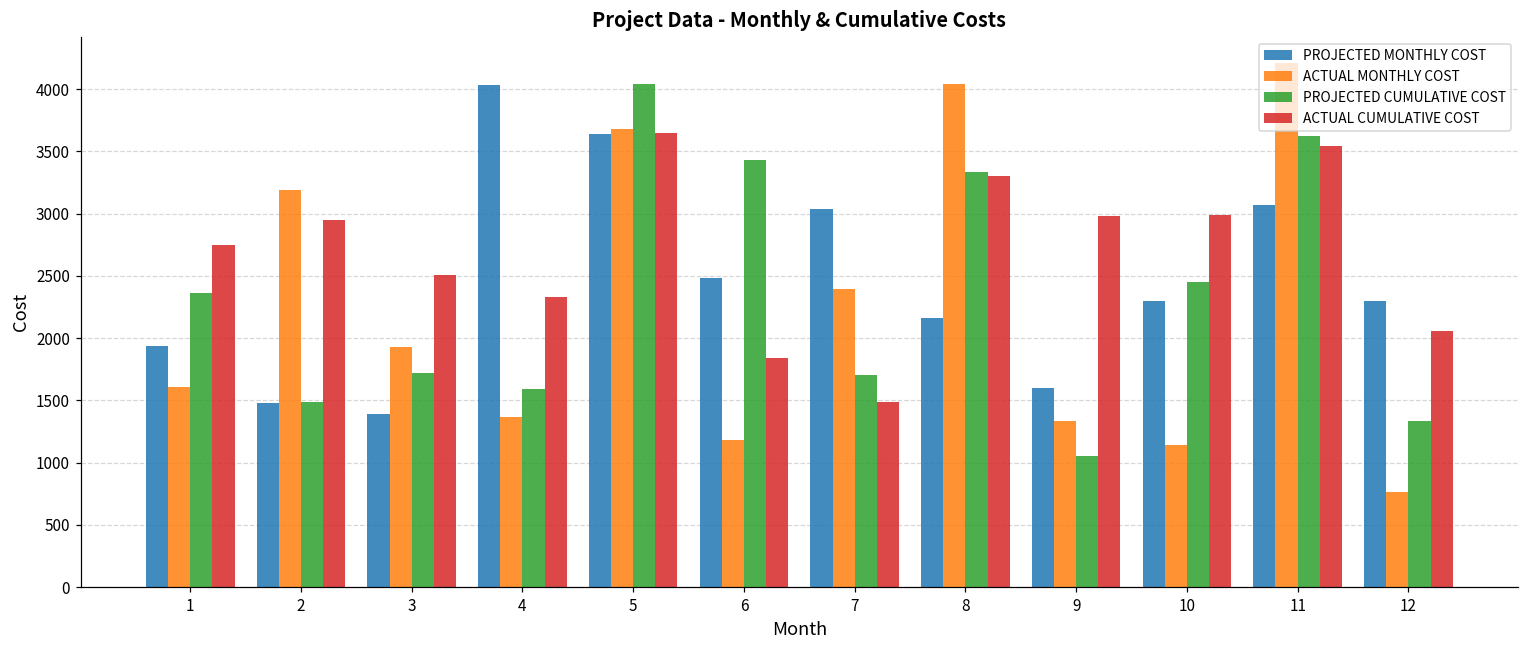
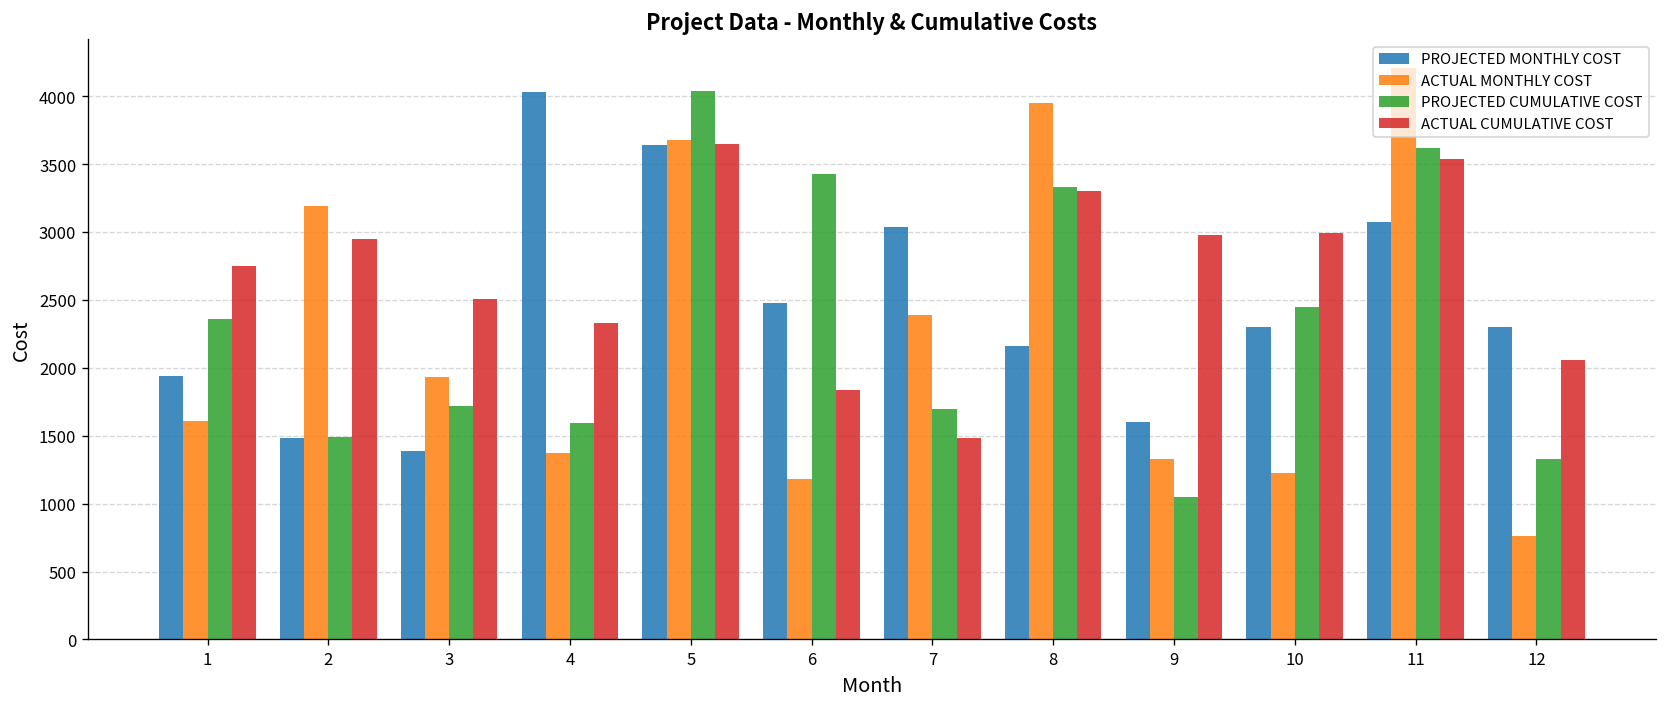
ACTUAL MONTHLY COST, 8: 4040 -> 3950
ACTUAL MONTHLY COST, 10: 1140 -> 1230
